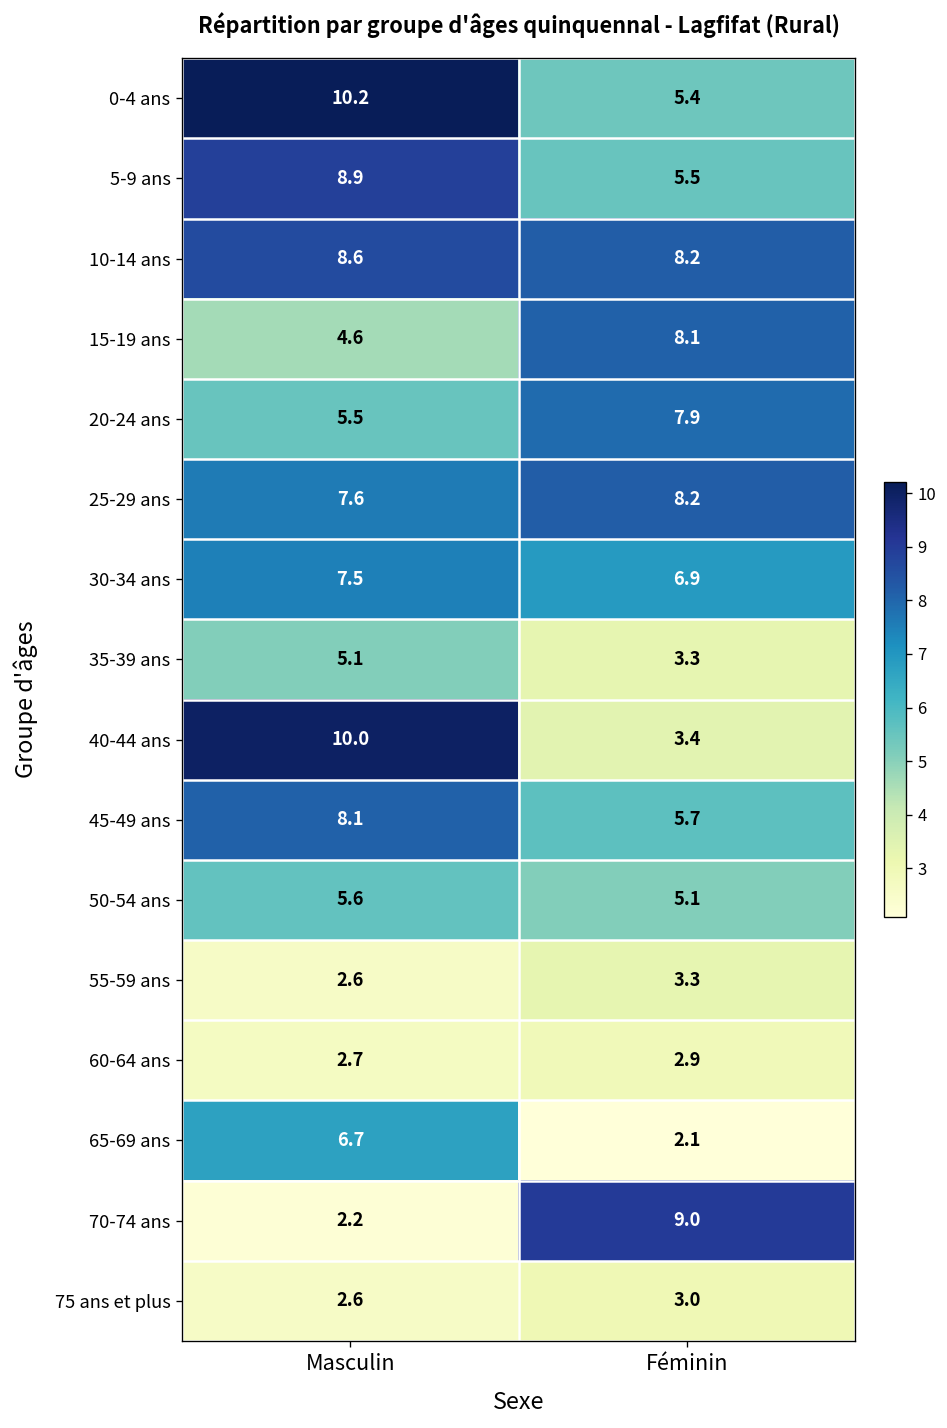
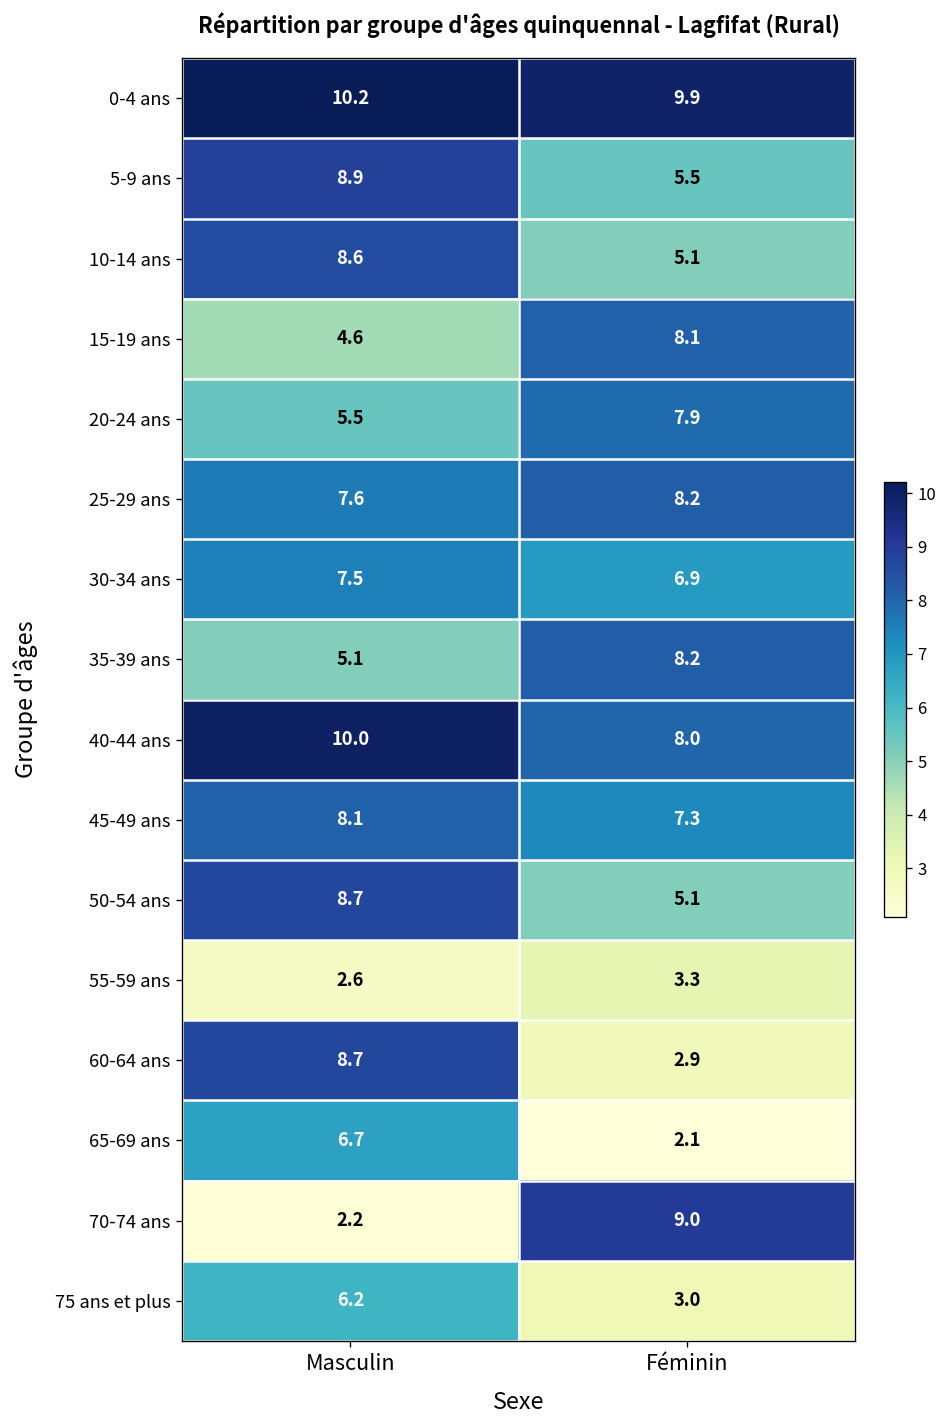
0-4 ans, Féminin: 5.4 -> 9.9
10-14 ans, Féminin: 8.2 -> 5.1
35-39 ans, Féminin: 3.3 -> 8.2
40-44 ans, Féminin: 3.4 -> 8.0
45-49 ans, Féminin: 5.7 -> 7.3
50-54 ans, Masculin: 5.6 -> 8.7
60-64 ans, Masculin: 2.7 -> 8.7
75 ans et plus, Masculin: 2.6 -> 6.2
